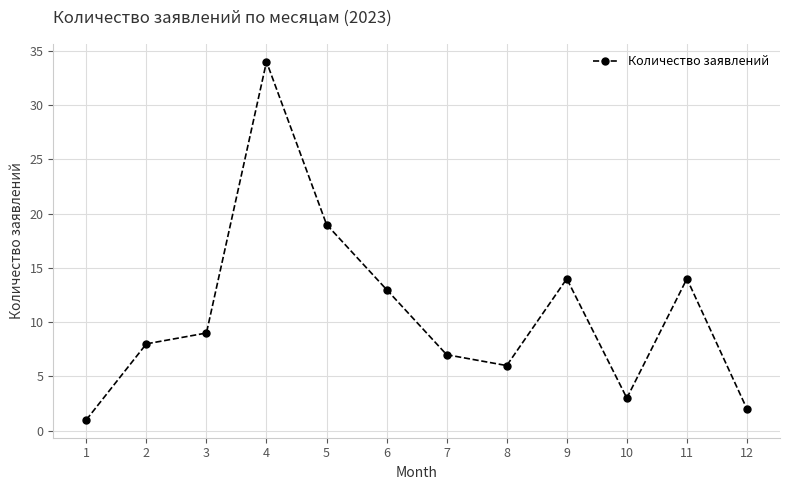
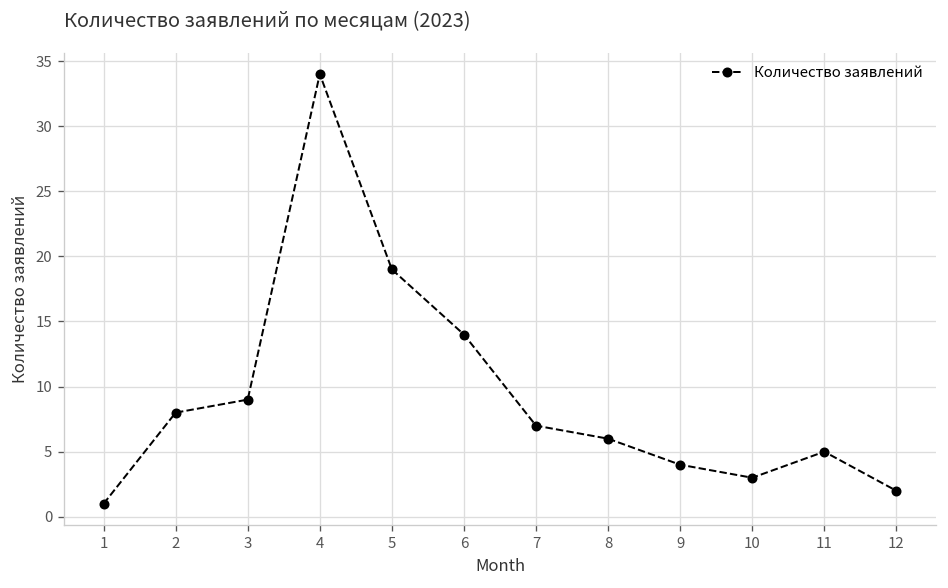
6: 13 -> 14
9: 14 -> 4
11: 14 -> 5
